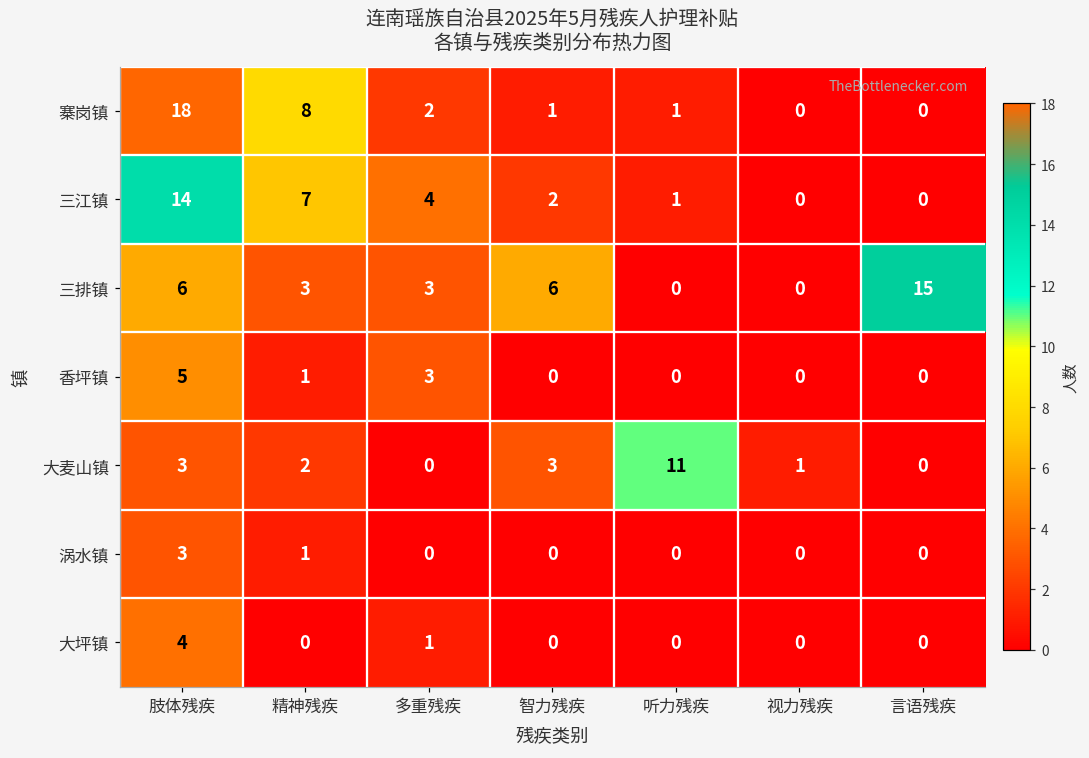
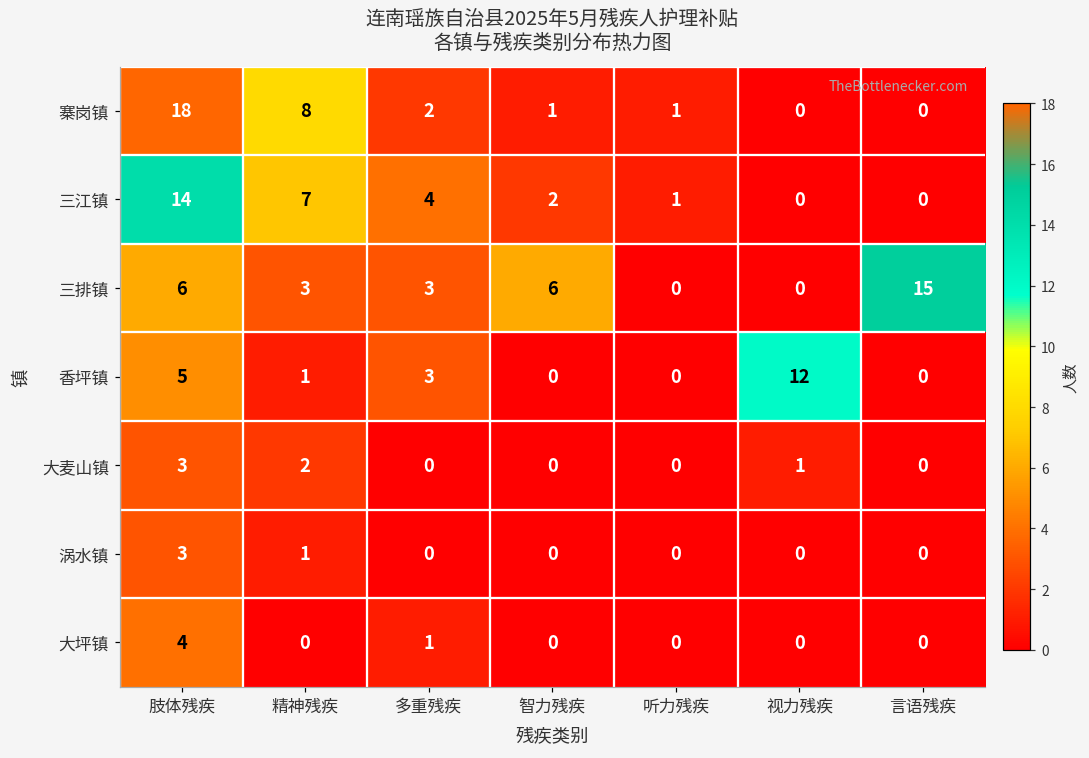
香坪镇, 视力残疾: 0 -> 12
大麦山镇, 智力残疾: 3 -> 0
大麦山镇, 听力残疾: 11 -> 0
